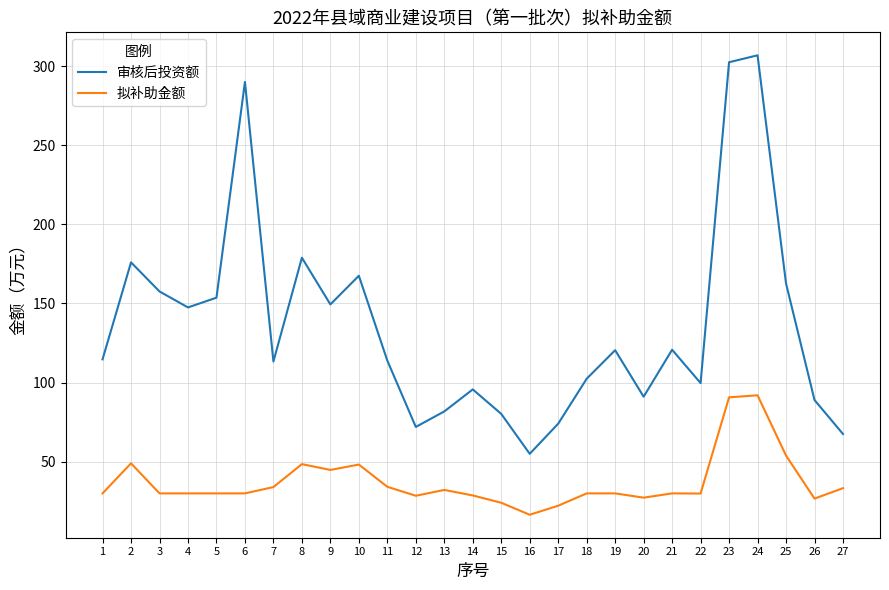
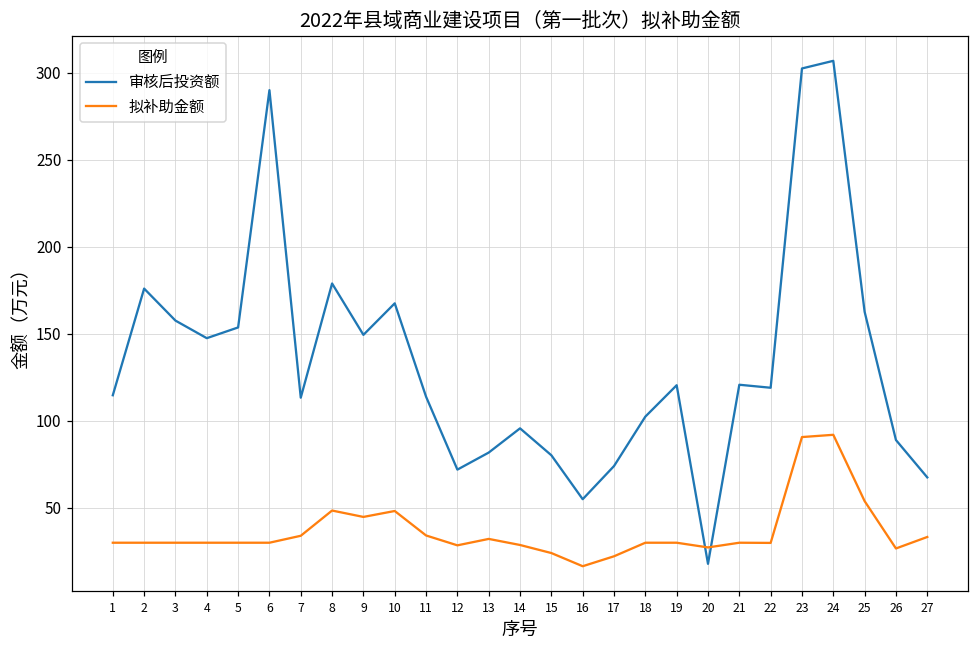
拟补助金额, 2: 49 -> 30
审核后投资额, 20: 91 -> 18
审核后投资额, 22: 100 -> 119
